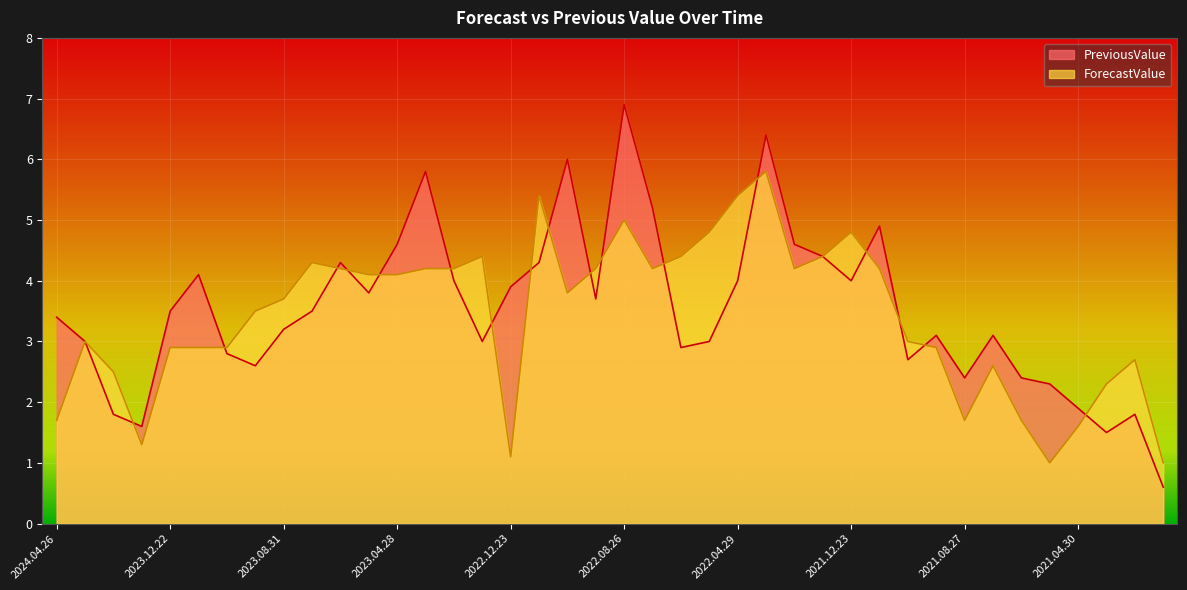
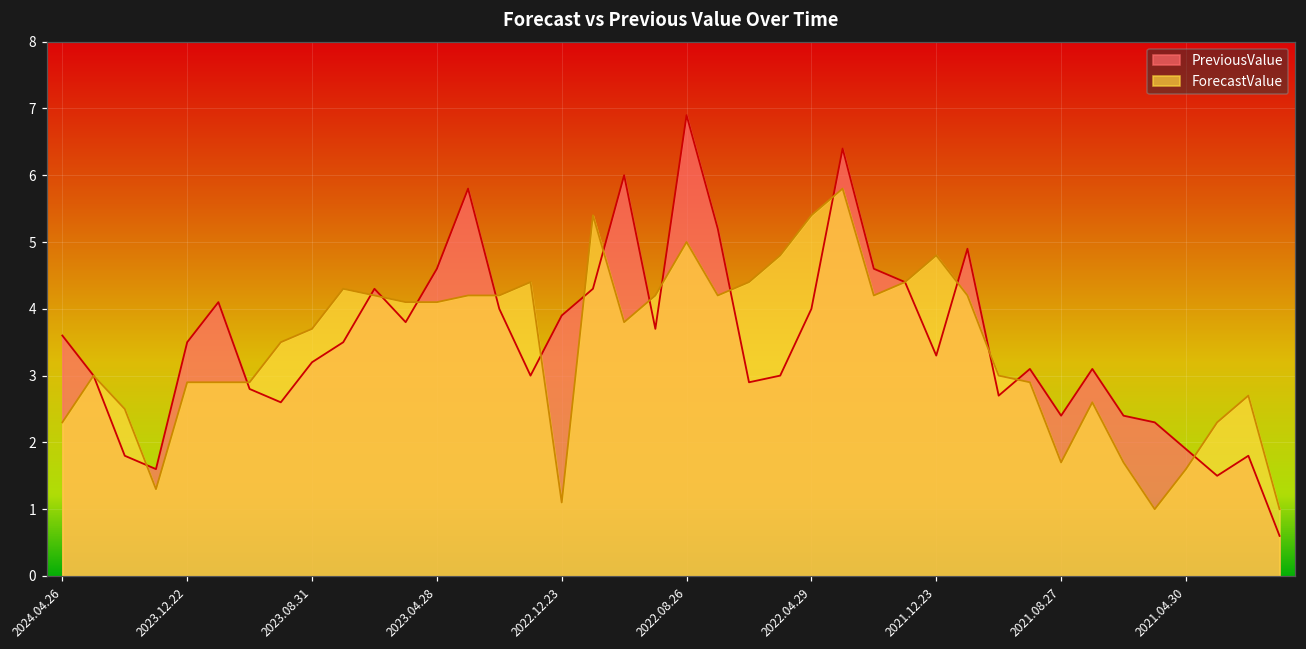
PreviousValue, 2024.04.26: 3.4 -> 3.6
ForecastValue, 2024.04.26: 1.7 -> 2.3
PreviousValue, 2021.12.23: 4.0 -> 3.3
